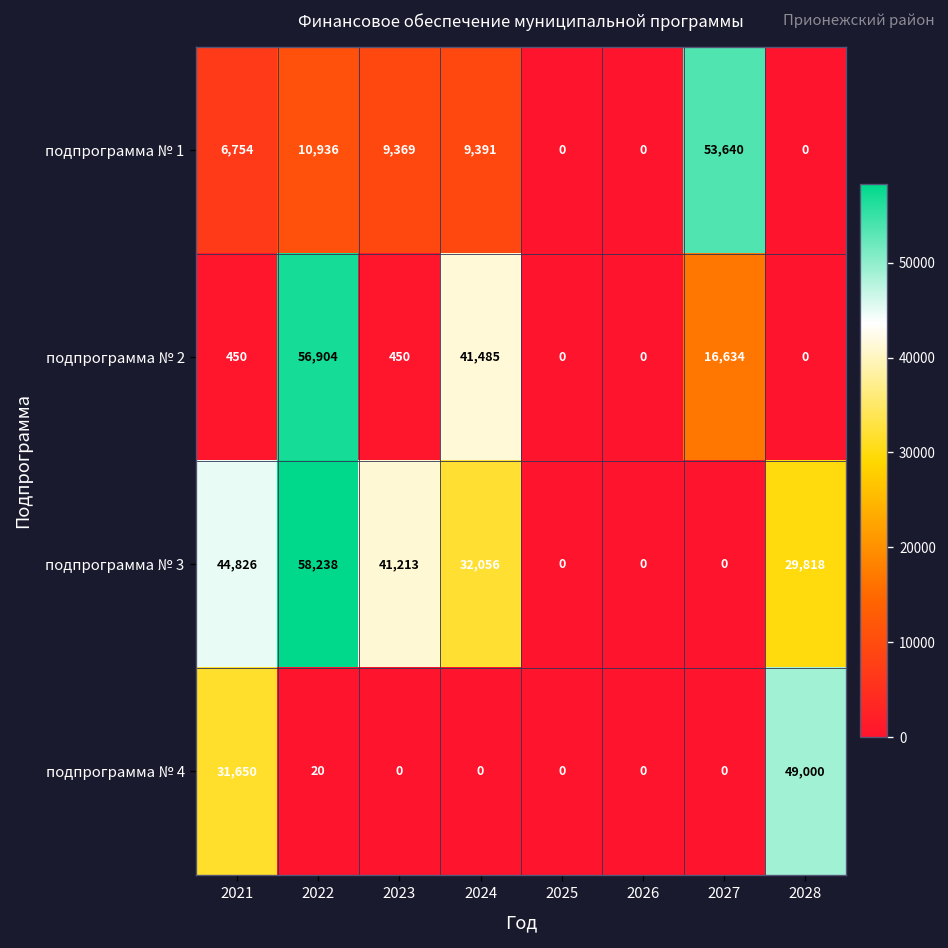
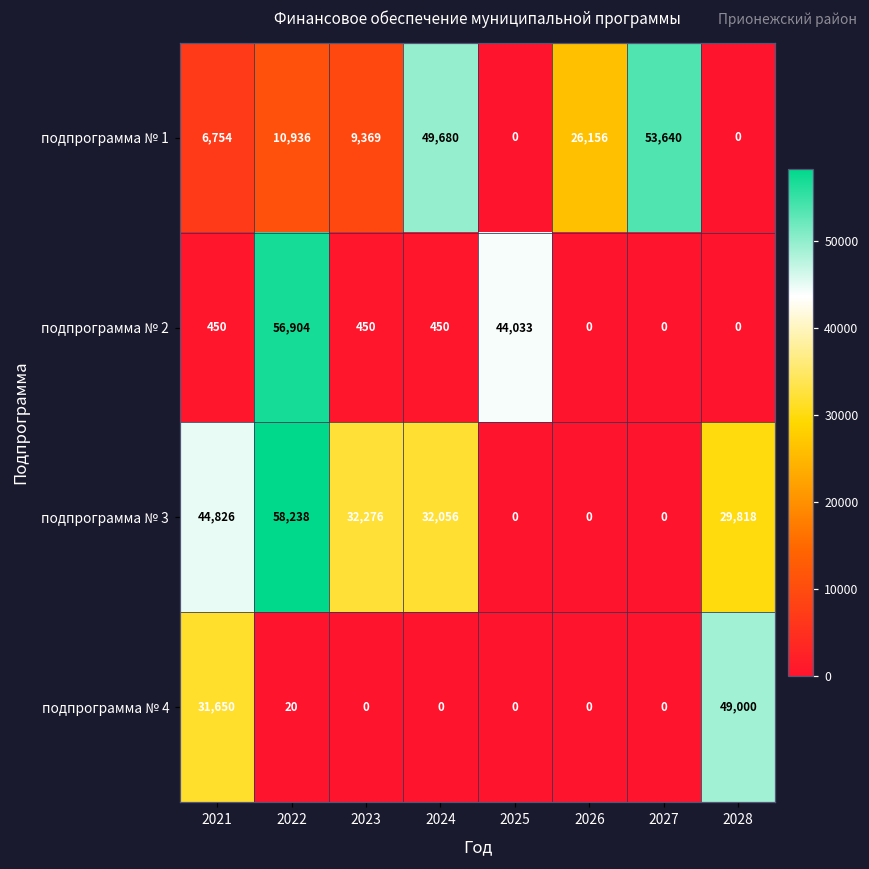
подпрограмма № 1, 2024: 9,391 -> 49,680
подпрограмма № 1, 2026: 0 -> 26,156
подпрограмма № 2, 2024: 41,485 -> 450
подпрограмма № 2, 2025: 0 -> 44,033
подпрограмма № 2, 2027: 16,634 -> 0
подпрограмма № 3, 2023: 41,213 -> 32,276
